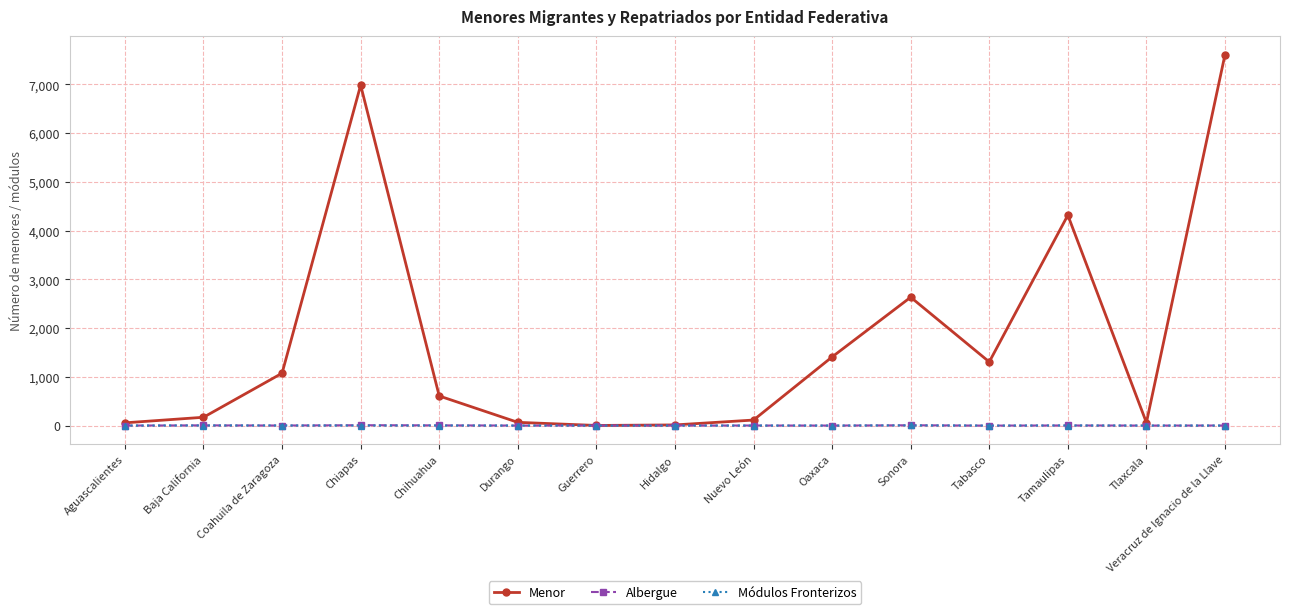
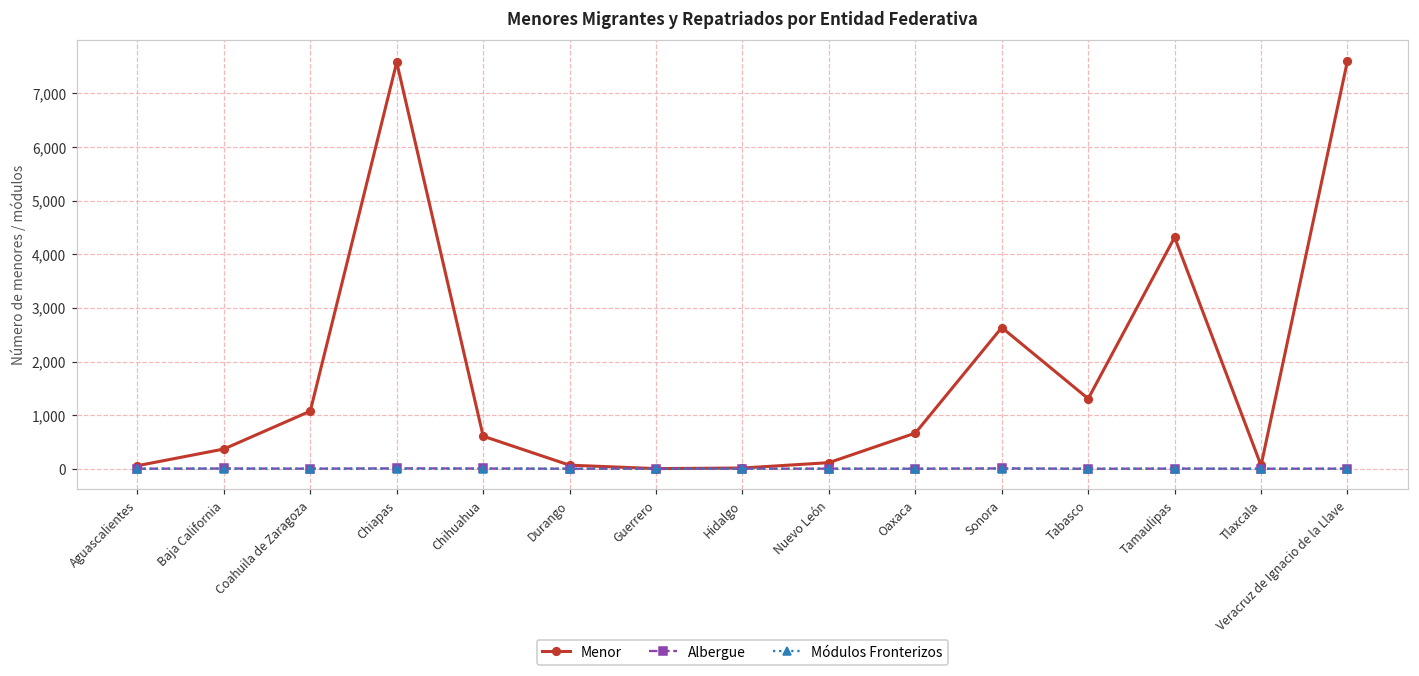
Menor, Baja California: 200 -> 400
Menor, Chiapas: 7,000 -> 7,600
Menor, Oaxaca: 1,400 -> 700
